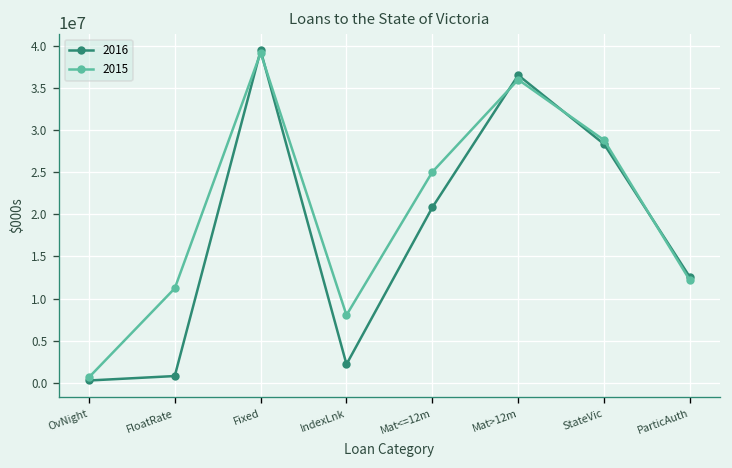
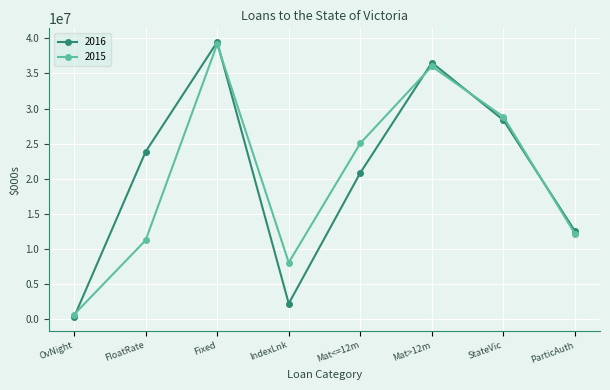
2016, FloatRate: 1000000 -> 24000000
